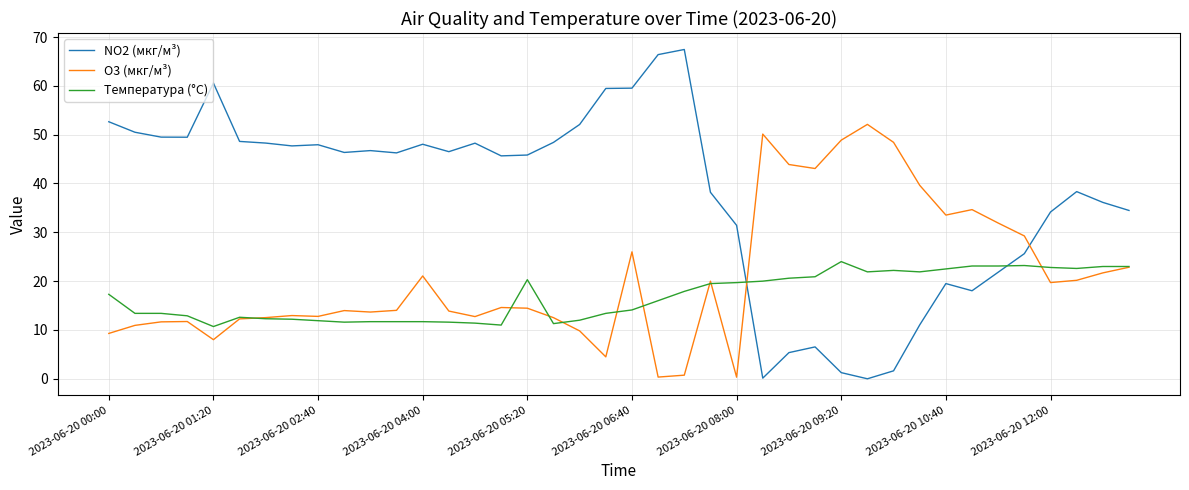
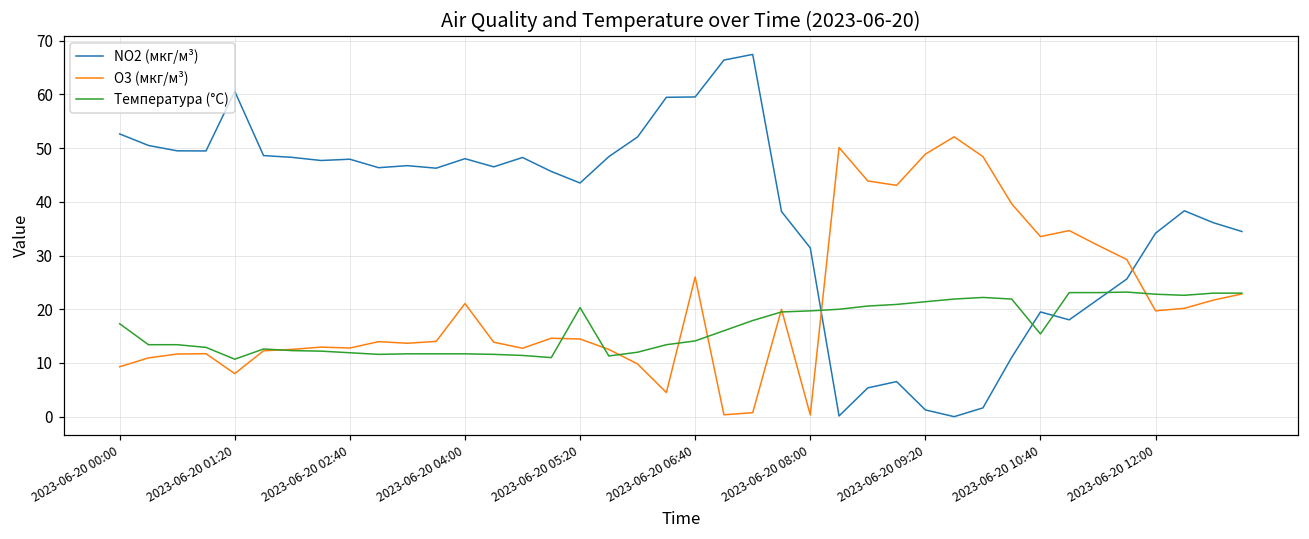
NO2 (мкг/м³), 2023-06-20 05:20: 46 -> 44
Температура (°C), 2023-06-20 09:20: 24 -> 21
Температура (°C), 2023-06-20 10:40: 23 -> 15
